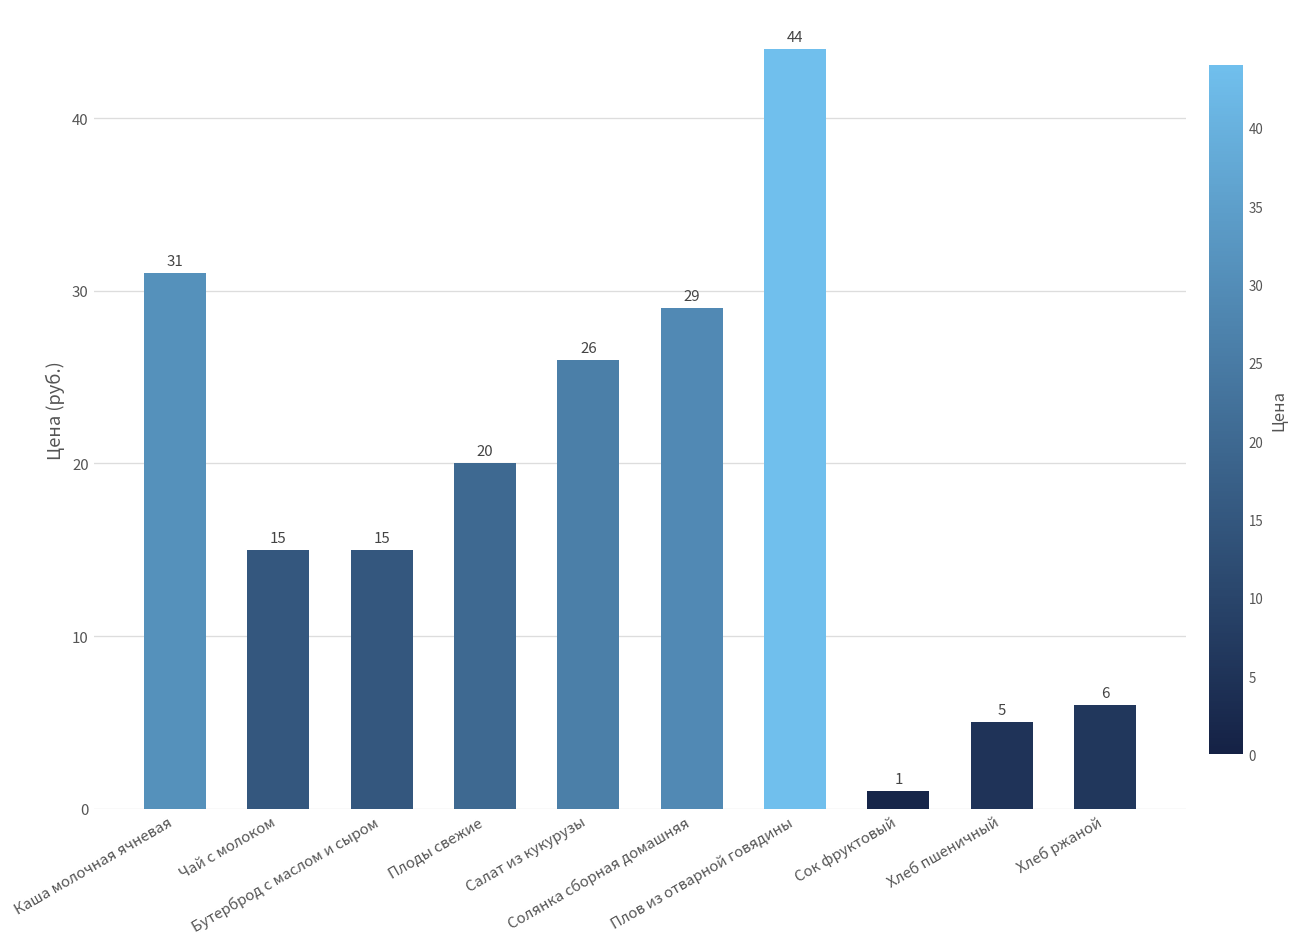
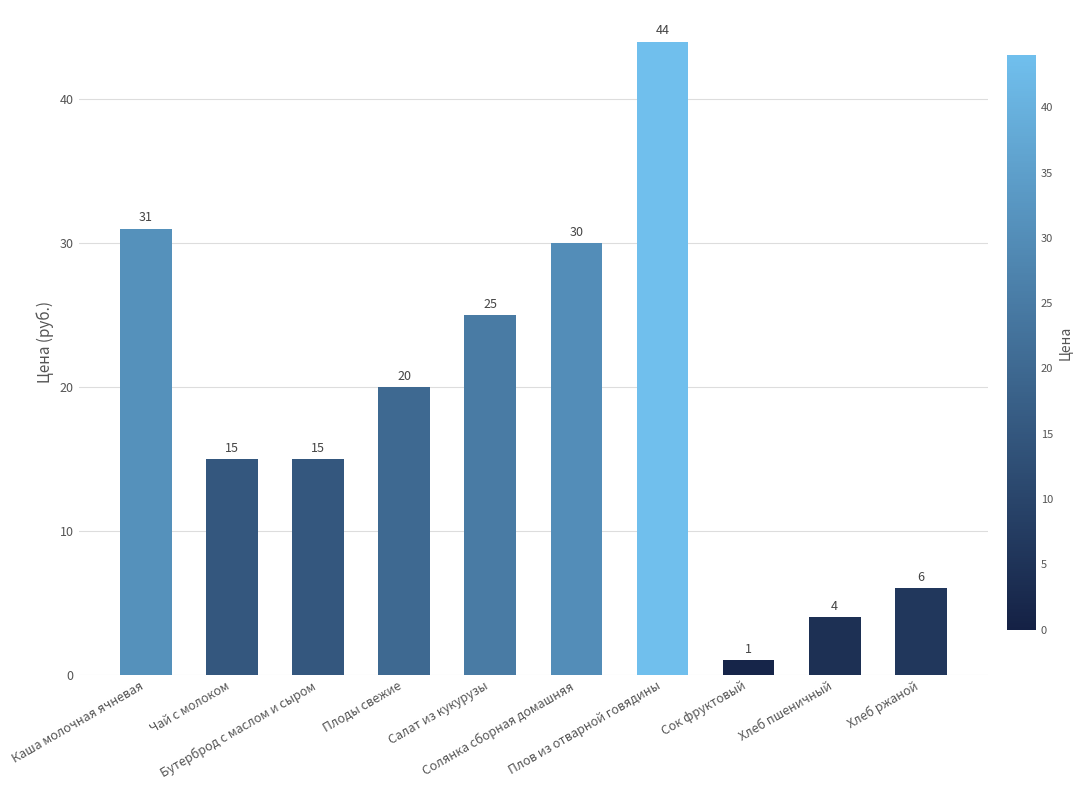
Салат из кукурузы: 26 -> 25
Солянка сборная домашняя: 29 -> 30
Хлеб пшеничный: 5 -> 4
